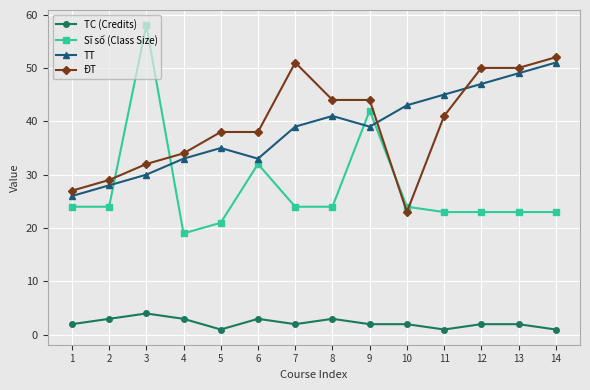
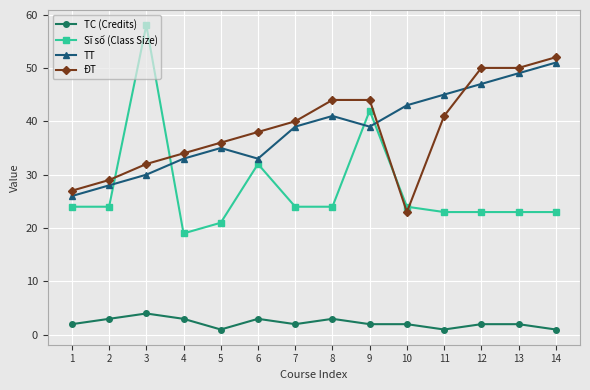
ĐT, 5: 38 -> 36
ĐT, 7: 51 -> 40
